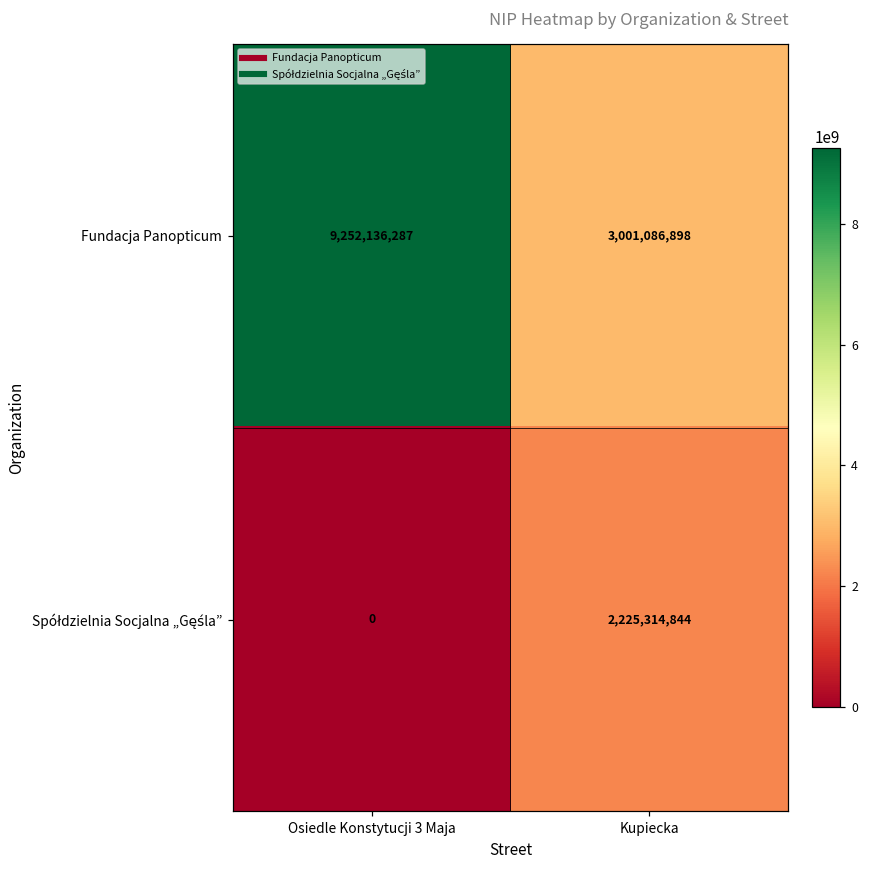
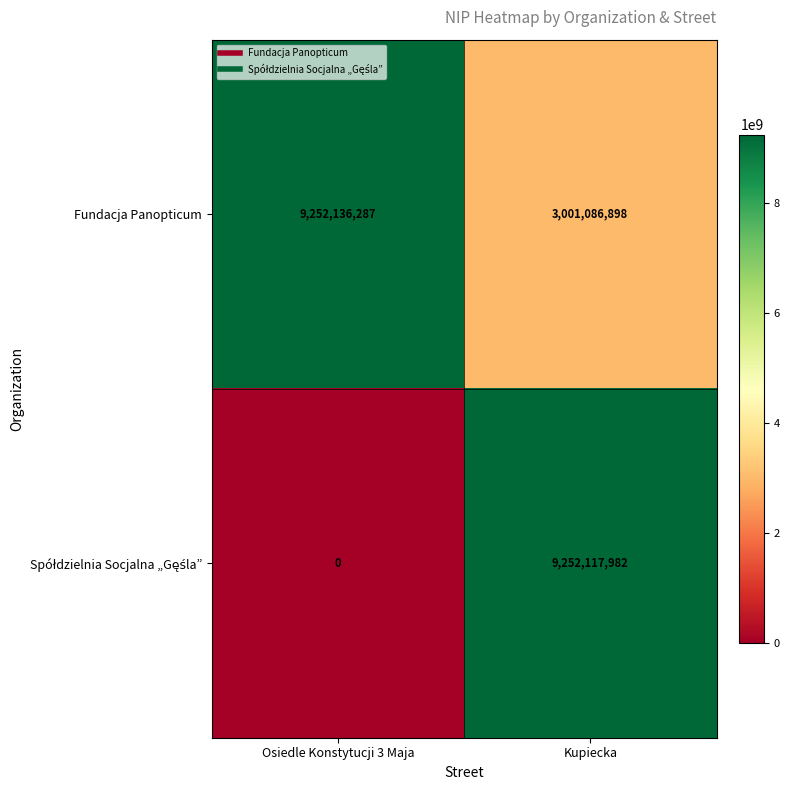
Spółdzielnia Socjalna „Gęśla”, Kupiecka: 2,225,314,844 -> 9,252,117,982
